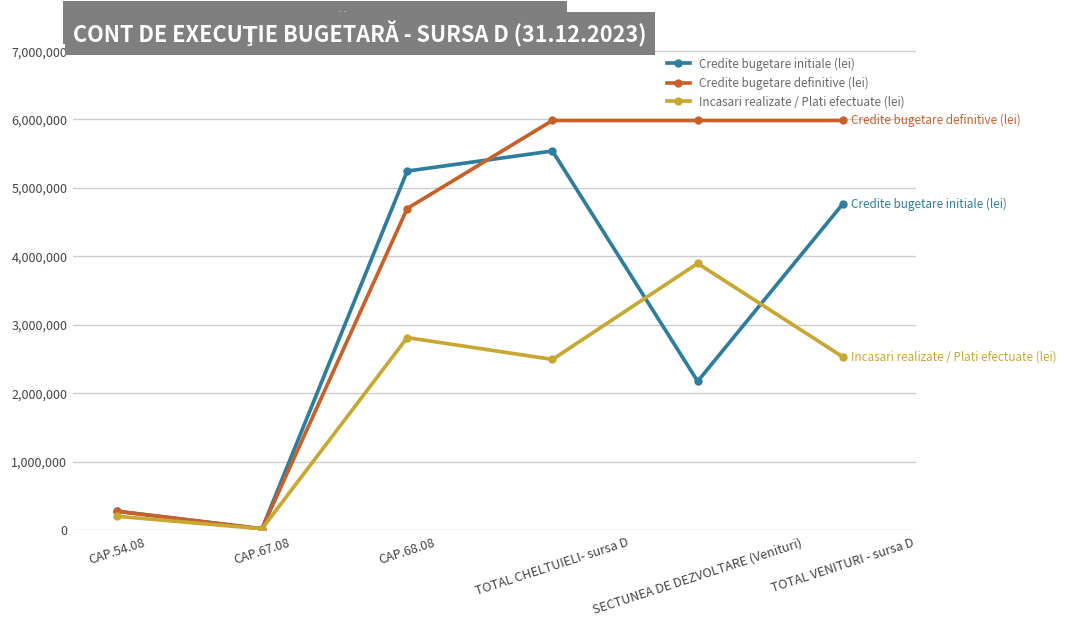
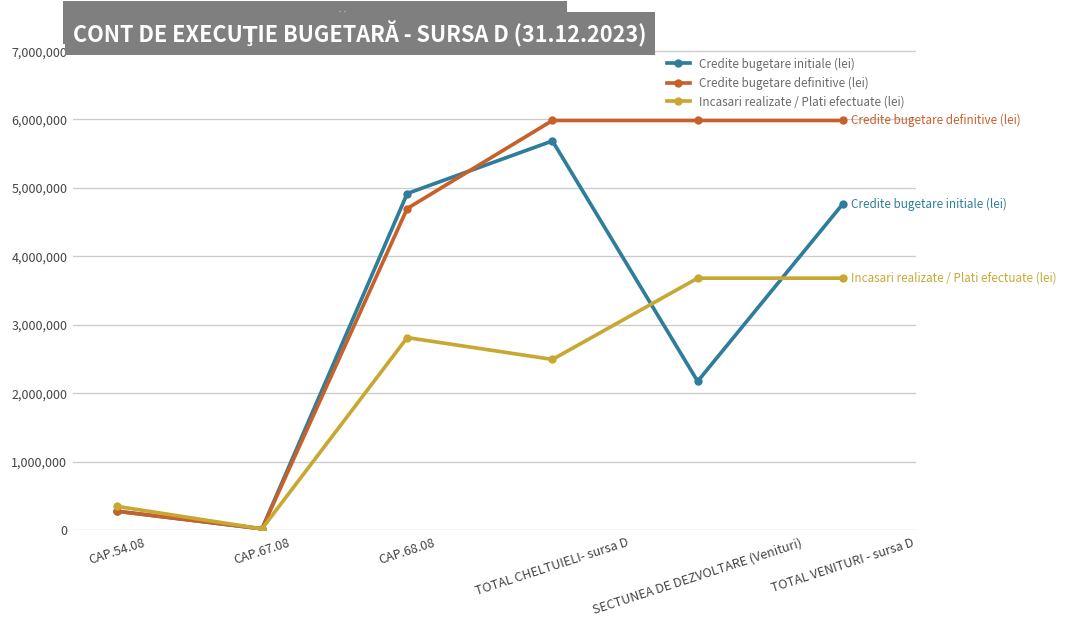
Incasari realizate / Plati efectuate (lei), CAP.54.08: 200,000 -> 300,000
Credite bugetare initiale (lei), CAP.68.08: 5,200,000 -> 4,900,000
Credite bugetare initiale (lei), TOTAL CHELTUIELI- sursa D: 5,500,000 -> 5,700,000
Incasari realizate / Plati efectuate (lei), SECTUNEA DE DEZVOLTARE (Venituri): 3,900,000 -> 3,700,000
Incasari realizate / Plati efectuate (lei), TOTAL VENITURI - sursa D: 2,500,000 -> 3,700,000
